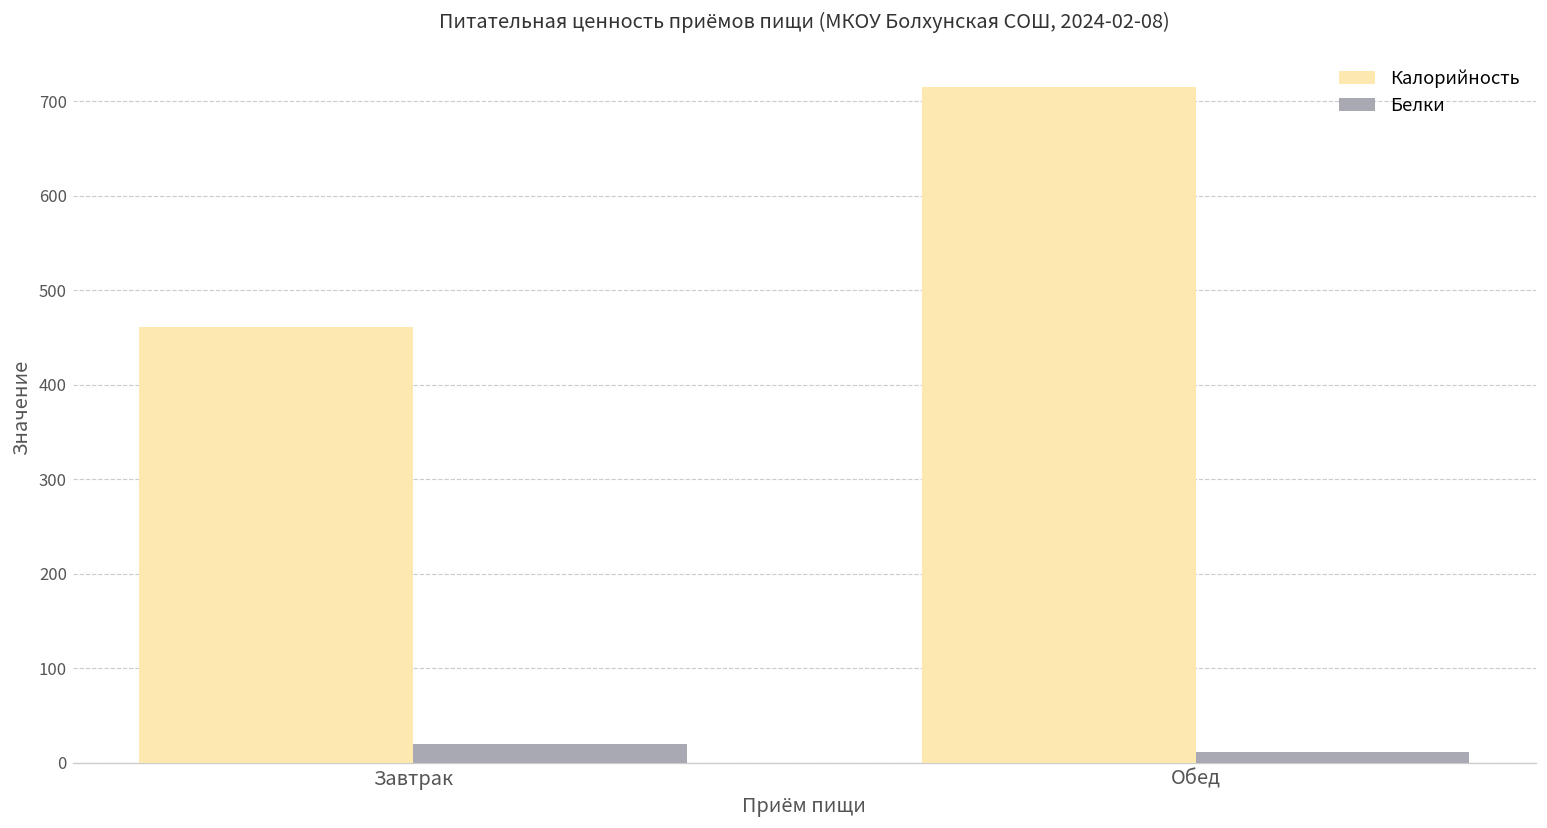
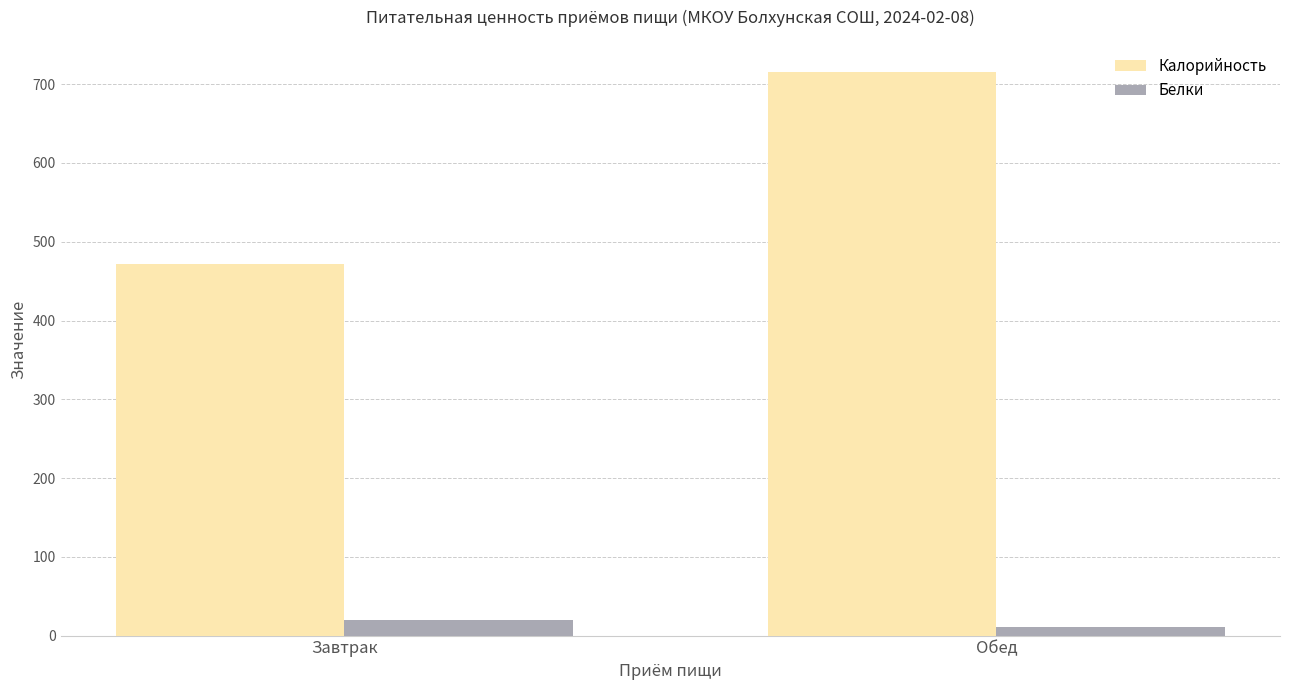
Калорийность, Завтрак: 460 -> 470
